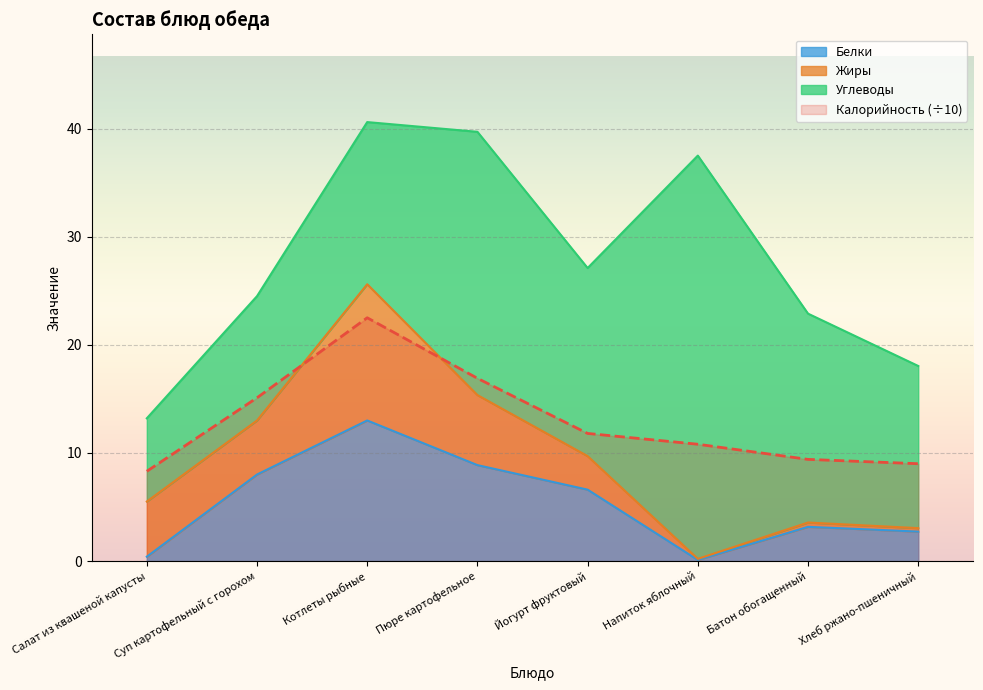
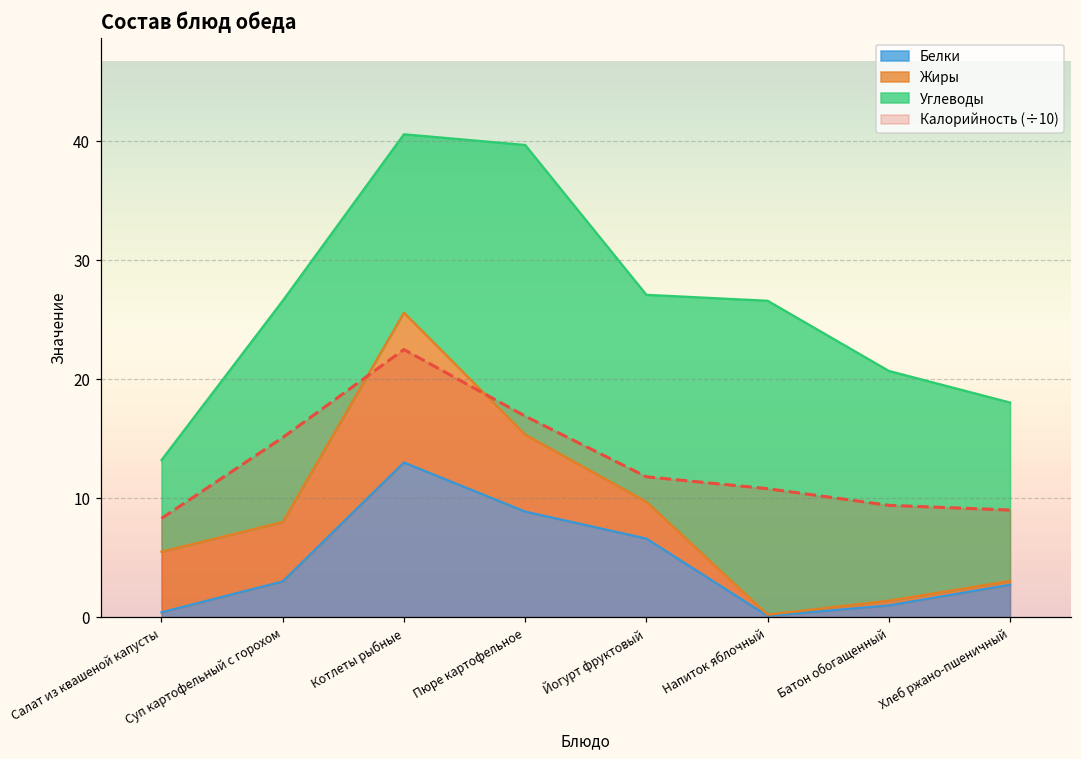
Белки, Суп картофельный с горохом: 8 -> 3
Углеводы, Суп картофельный с горохом: 11.5 -> 18.6
Углеводы, Напиток яблочный: 37.3 -> 26.4
Белки, Батон обогащенный: 3.2 -> 1.0
